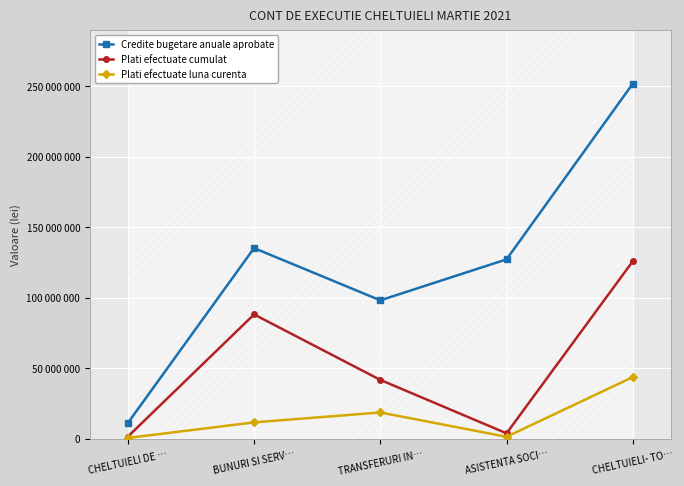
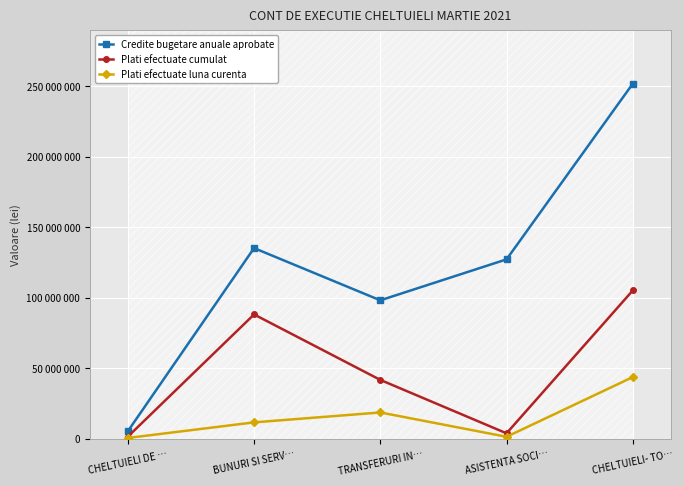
Credite bugetare anuale aprobate, CHELTUIELI DE …: 11000000 -> 5000000
Plati efectuate cumulat, CHELTUIELI- TO…: 126000000 -> 105000000
